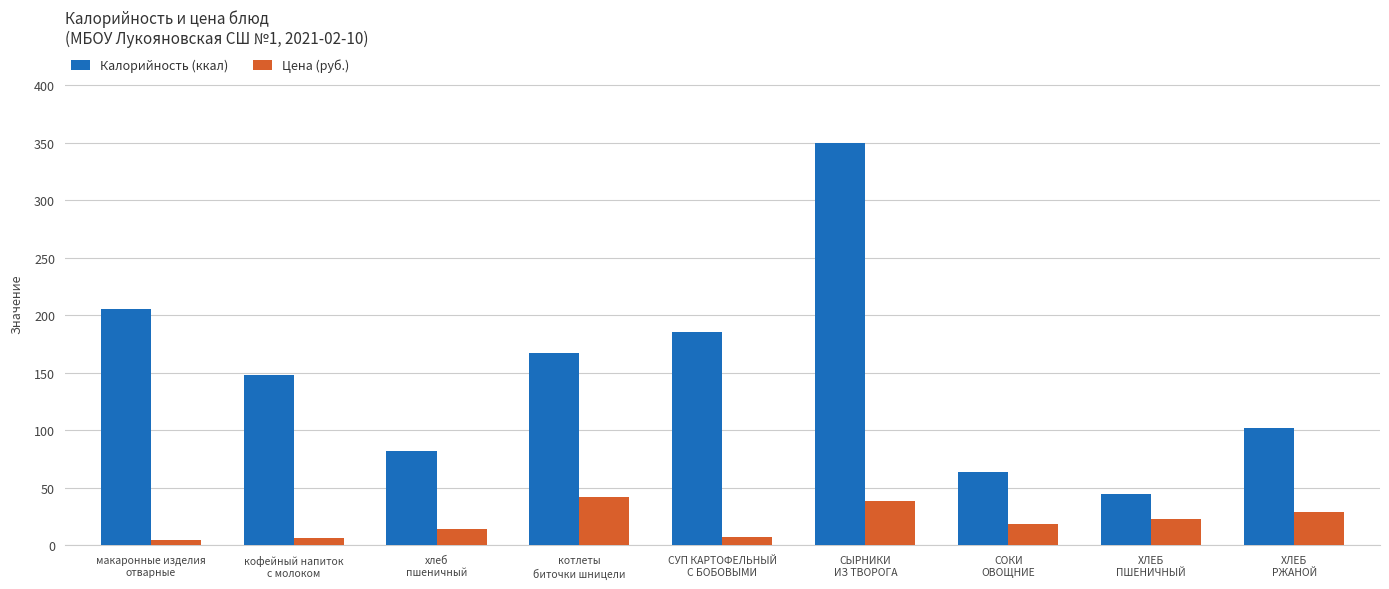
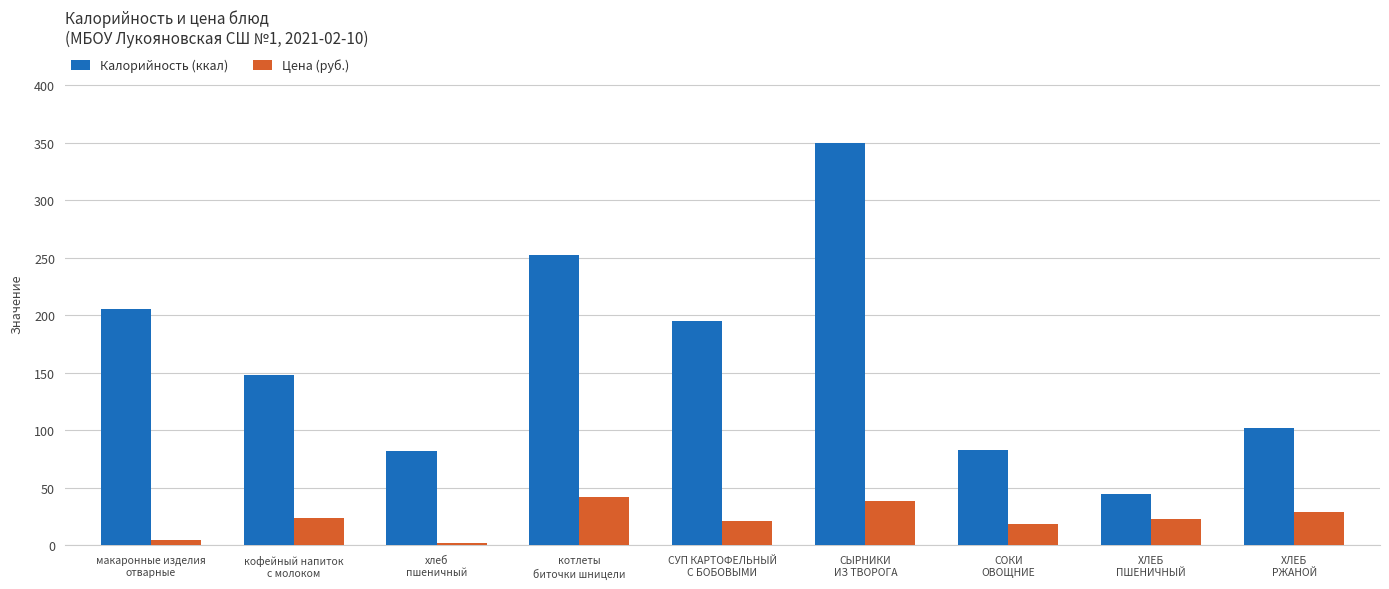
Цена (руб.), кофейный напиток с молоком: 6 -> 24
Цена (руб.), хлеб пшеничный: 14 -> 2
Калорийность (ккал), котлеты биточки шницели: 167 -> 252
Калорийность (ккал), СУП КАРТОФЕЛЬНЫЙ С БОБОВЫМИ: 185 -> 195
Цена (руб.), СУП КАРТОФЕЛЬНЫЙ С БОБОВЫМИ: 7 -> 21
Калорийность (ккал), СОКИ ОВОЩНИЕ: 64 -> 83
